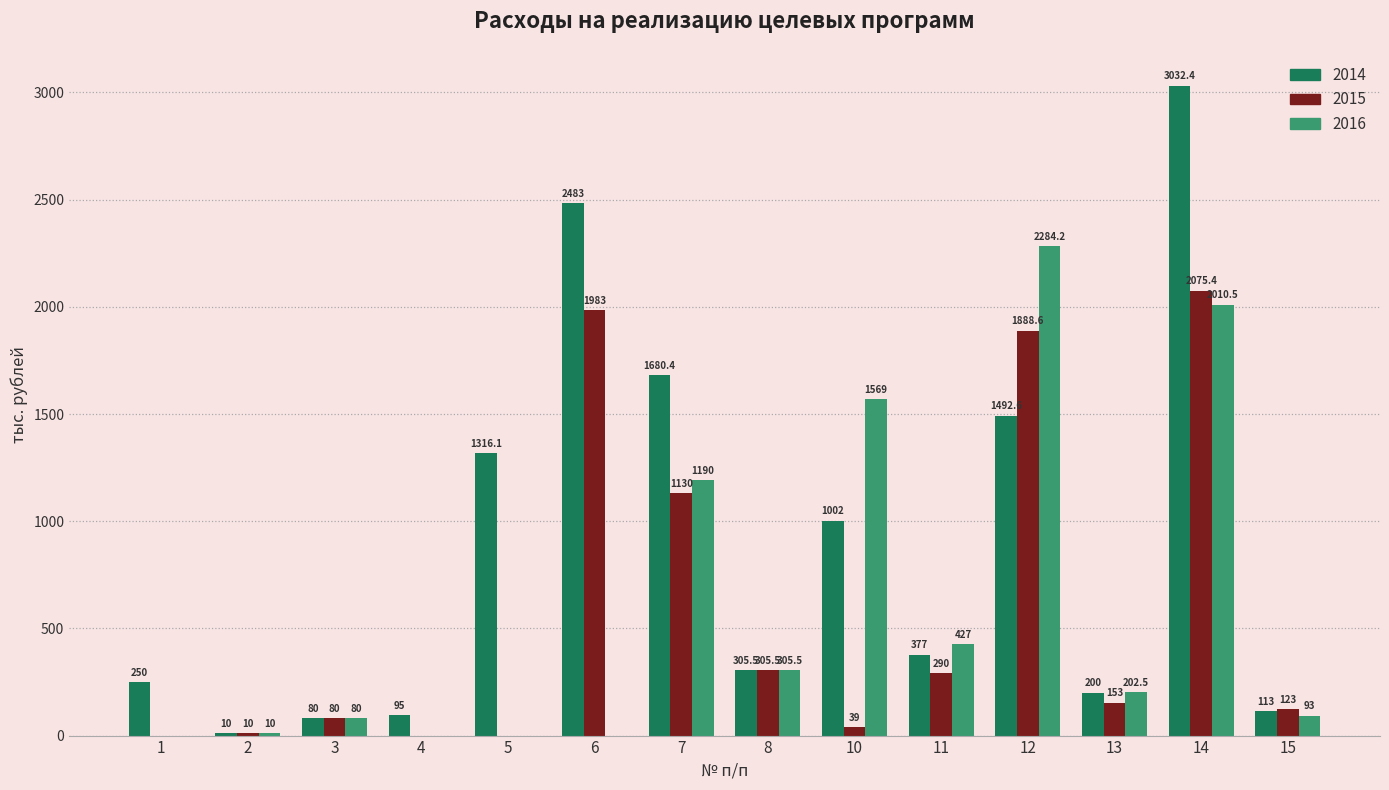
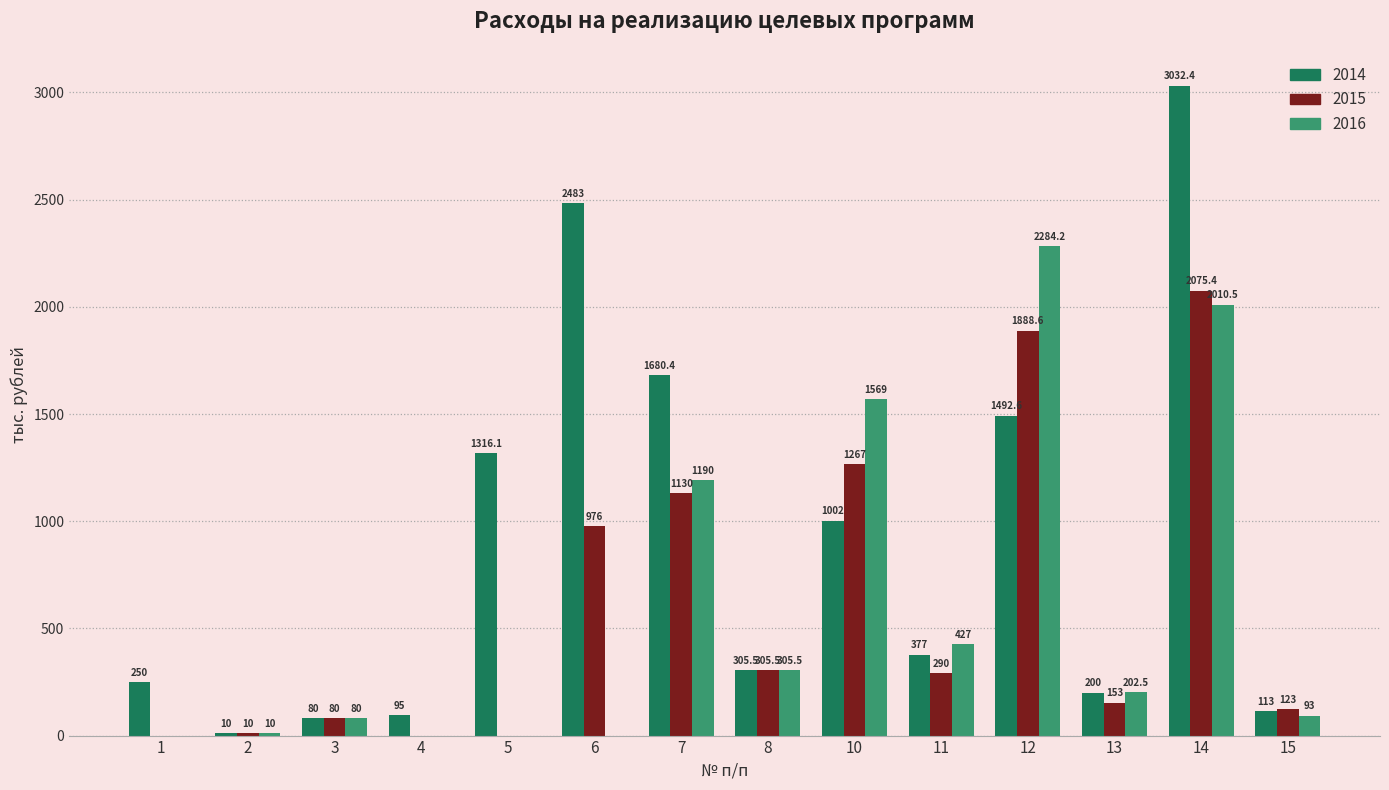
2015, 6: 1983 -> 976
2015, 10: 39 -> 1267
